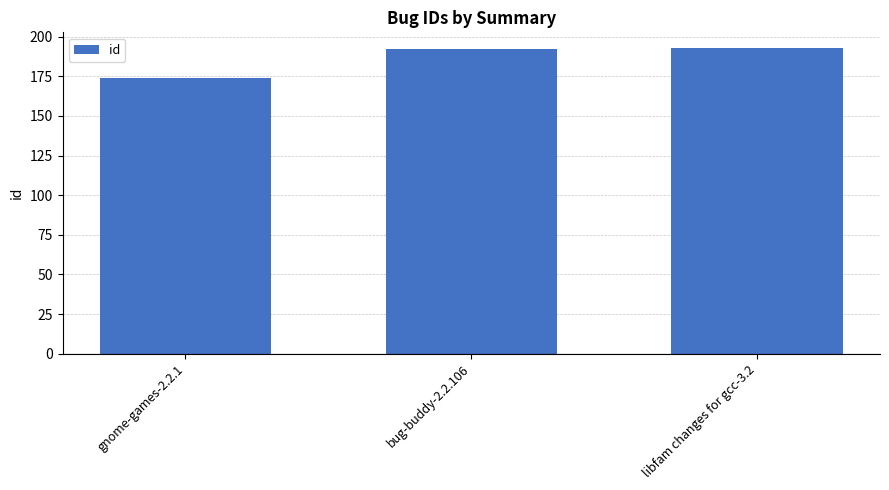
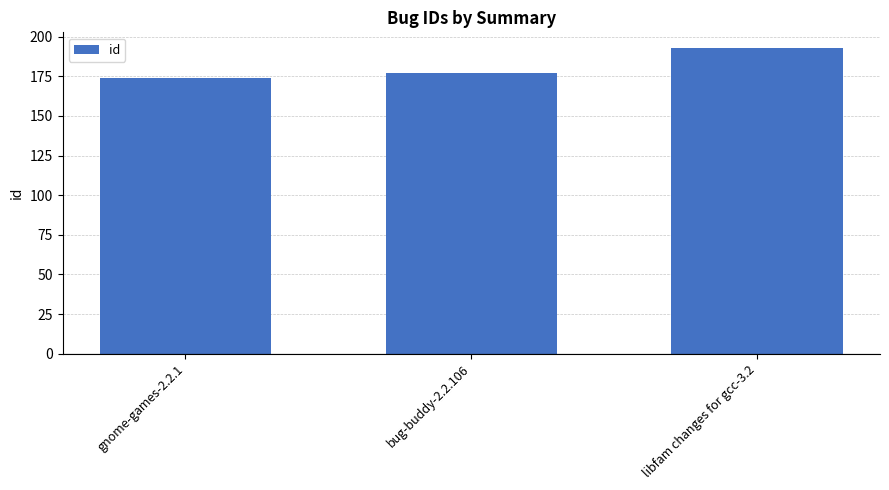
bug-buddy-2.2.106: 192 -> 177
